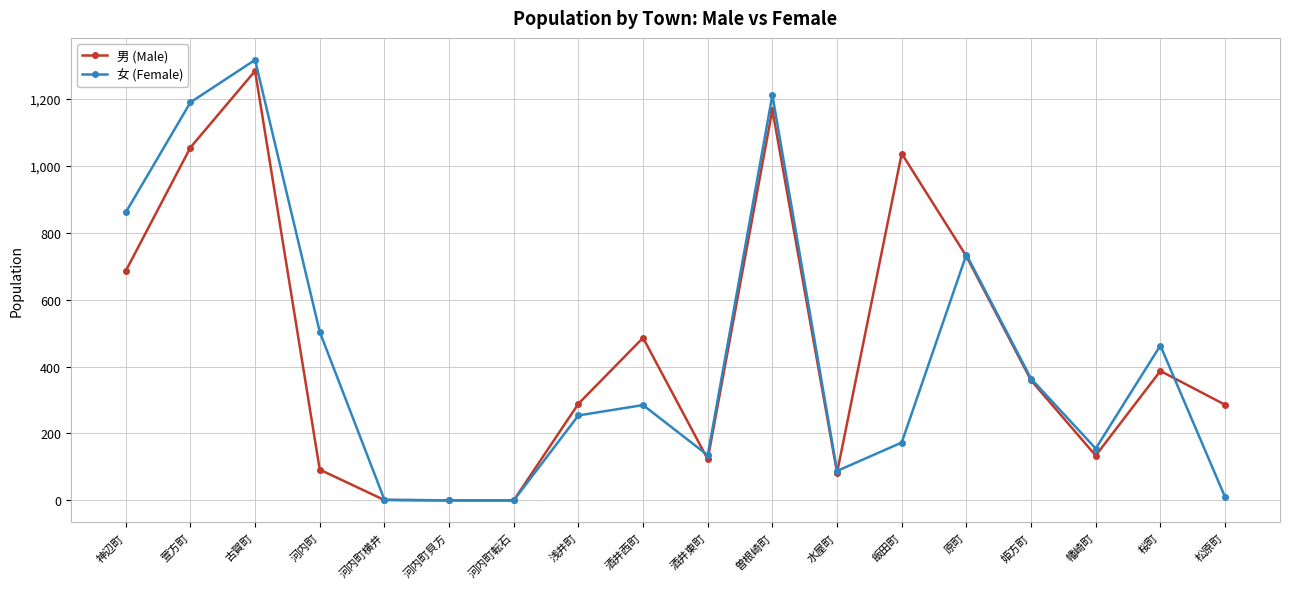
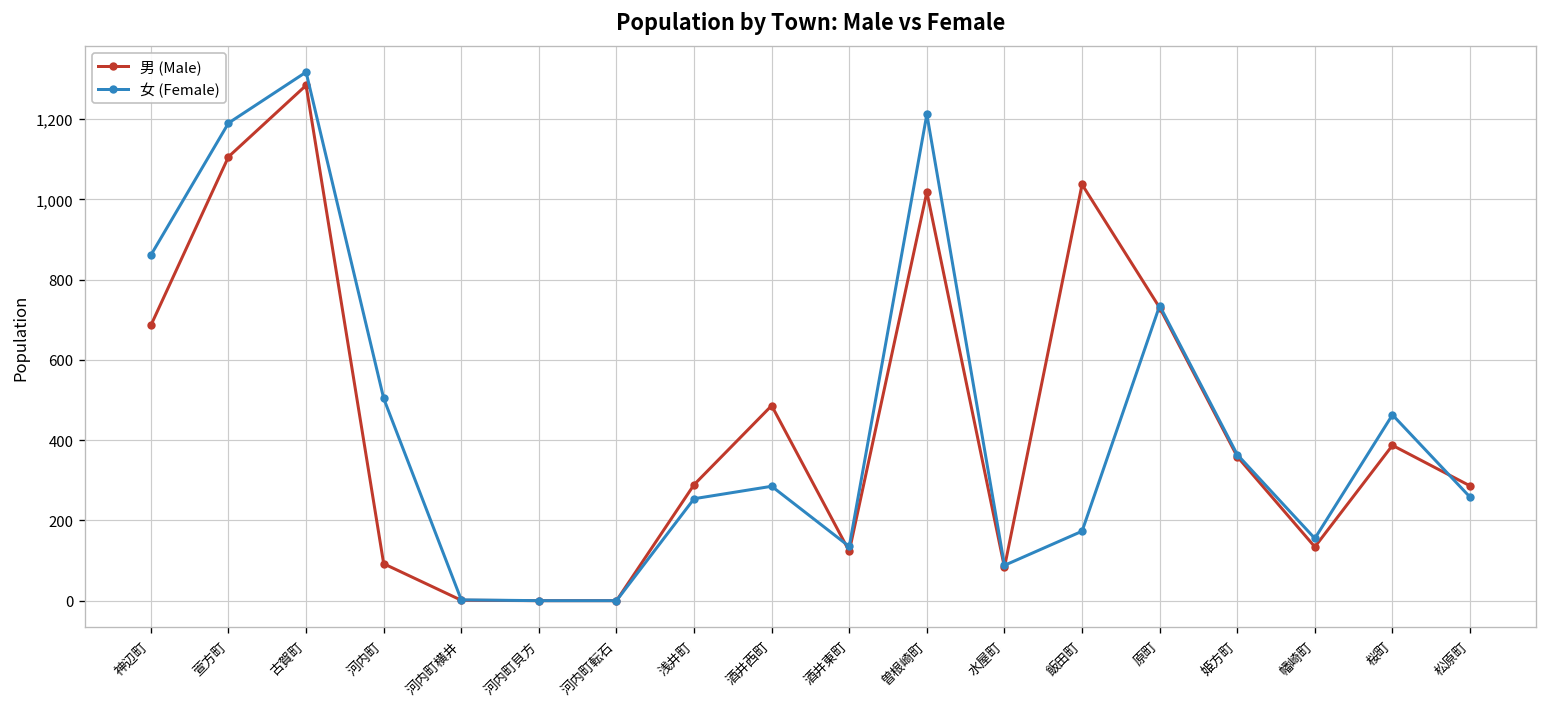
男 (Male), 萱方町: 1,060 -> 1,110
男 (Male), 曽根崎町: 1,170 -> 1,020
女 (Female), 松原町: 10 -> 260
